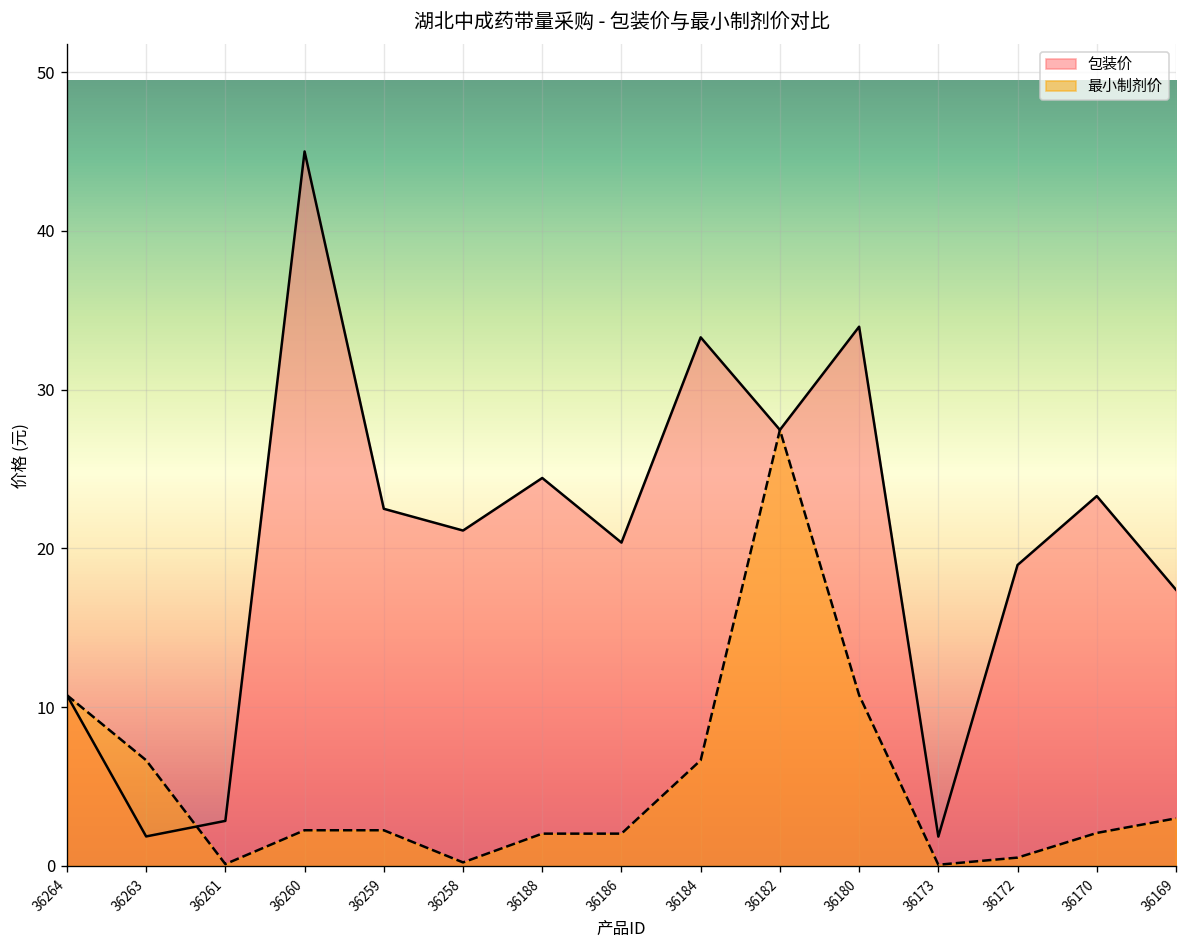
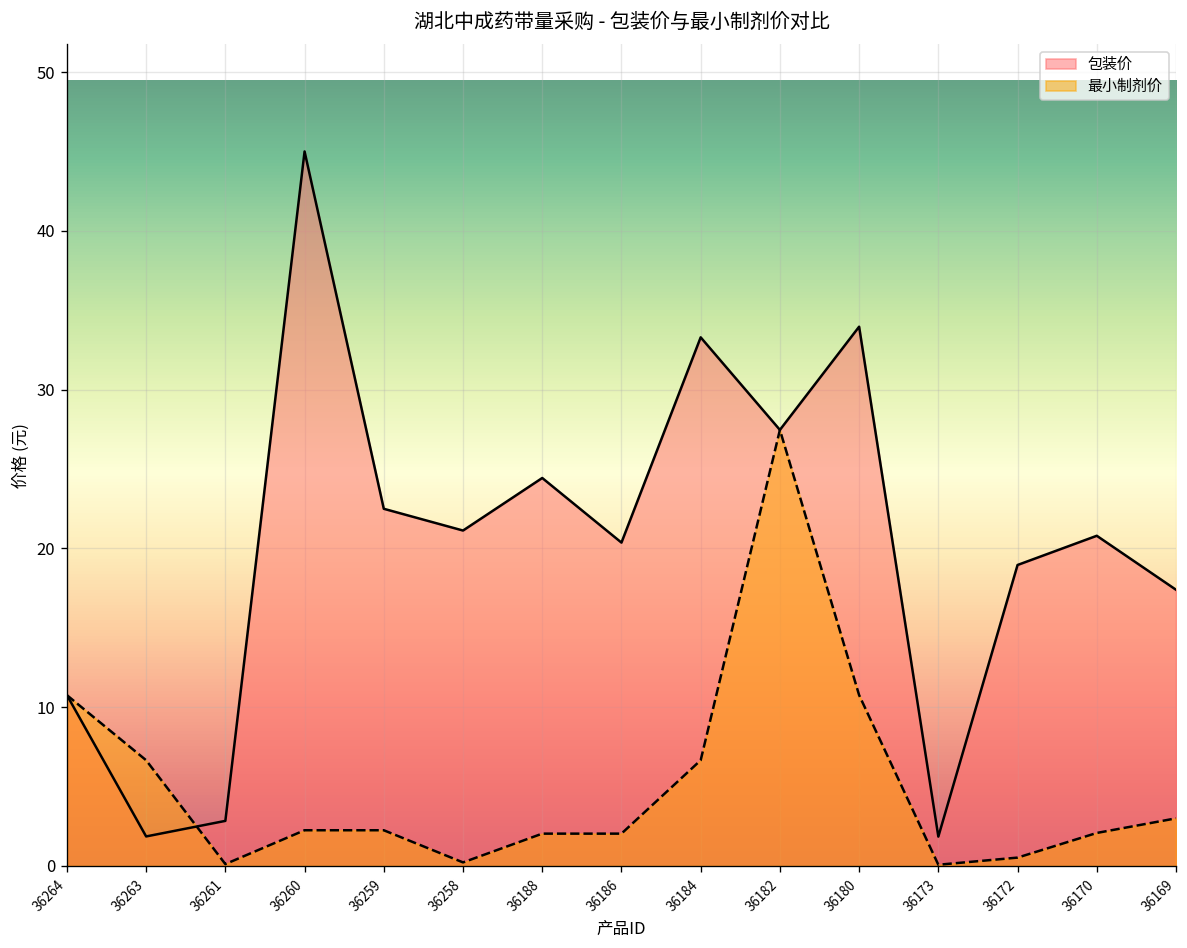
包装价, 36170: 23.3 -> 20.8
